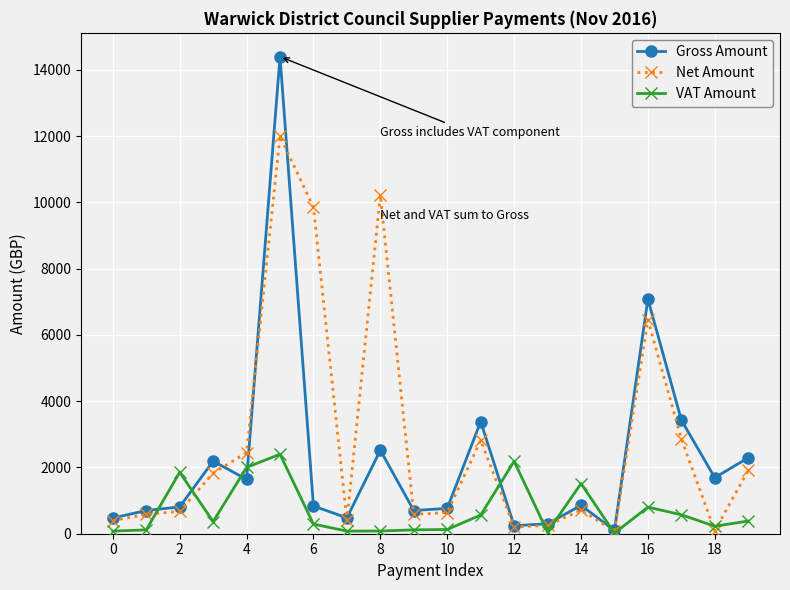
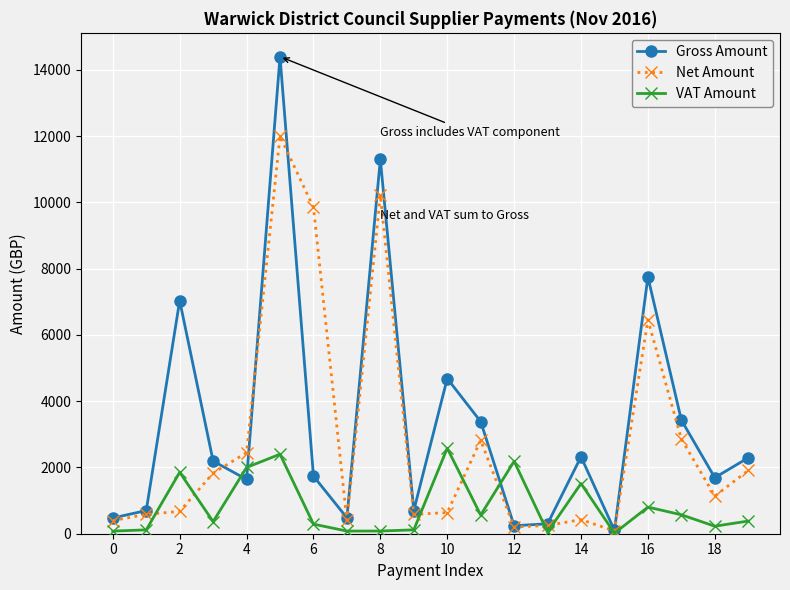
Gross Amount, 2: 800 -> 7000
Gross Amount, 6: 800 -> 1700
Gross Amount, 8: 2500 -> 11300
Gross Amount, 10: 800 -> 4700
VAT Amount, 10: 100 -> 2600
Gross Amount, 14: 900 -> 2300
Net Amount, 14: 700 -> 400
Gross Amount, 16: 7100 -> 7800
Net Amount, 18: 100 -> 1100
